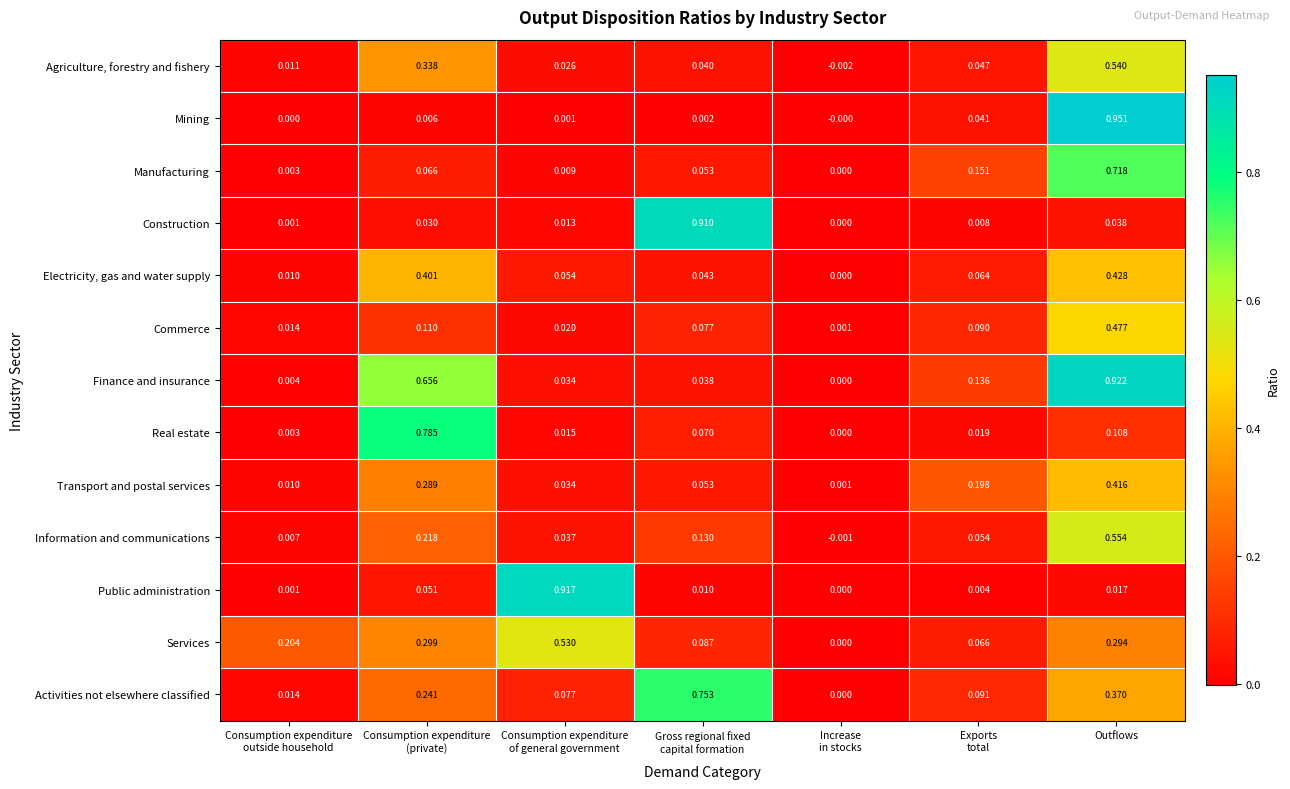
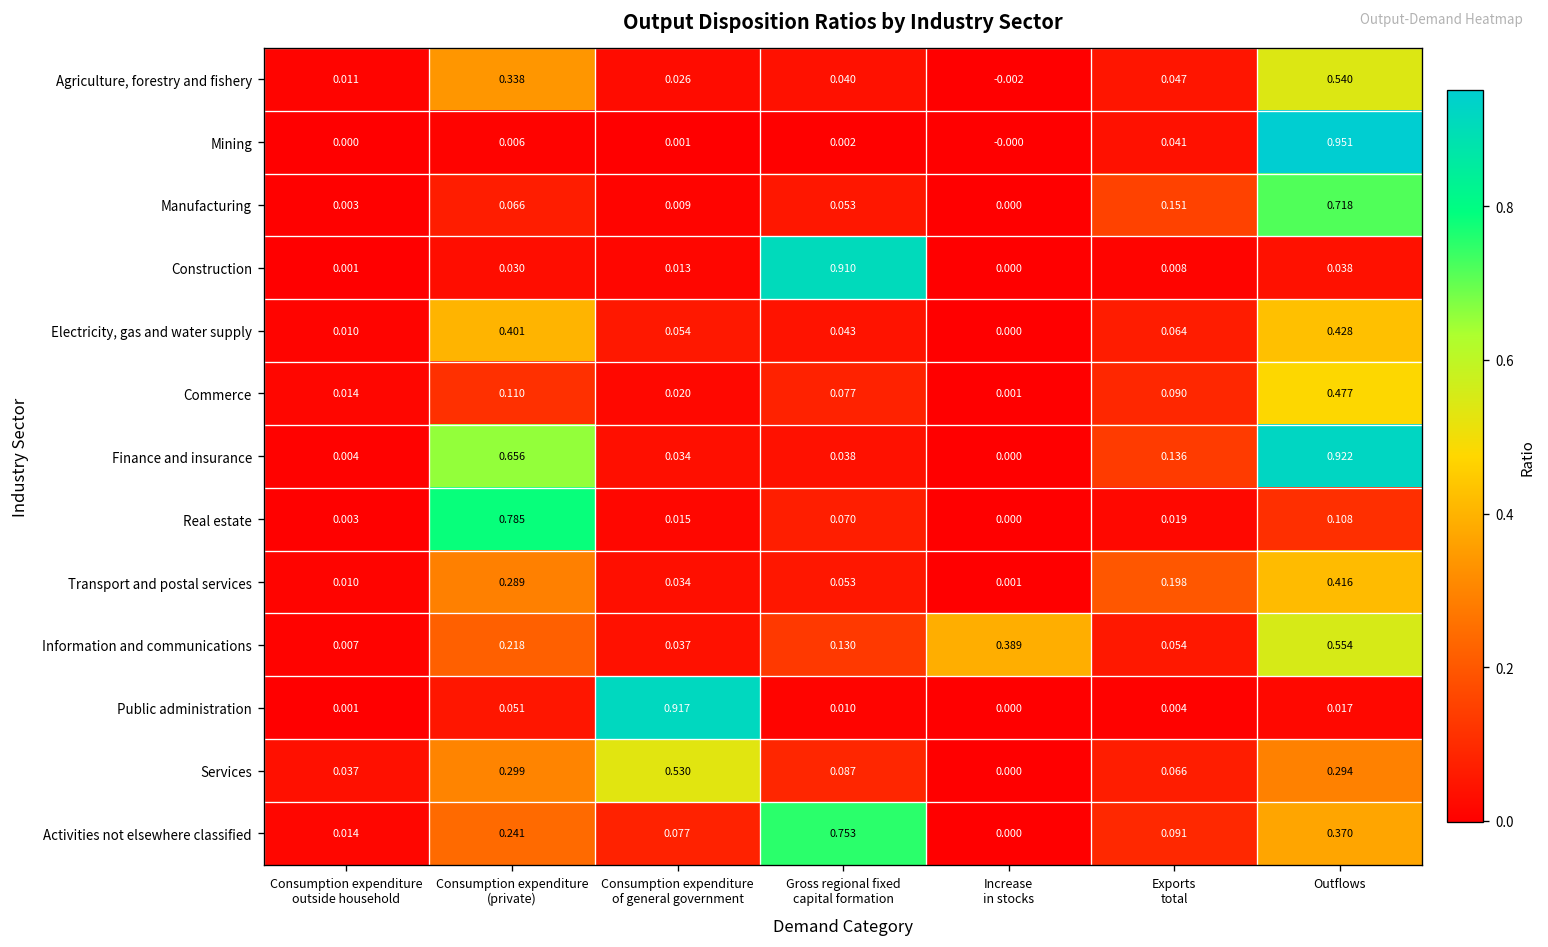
Information and communications, Increase in stocks: -0.001 -> 0.389
Services, Consumption expenditure outside household: 0.204 -> 0.037
